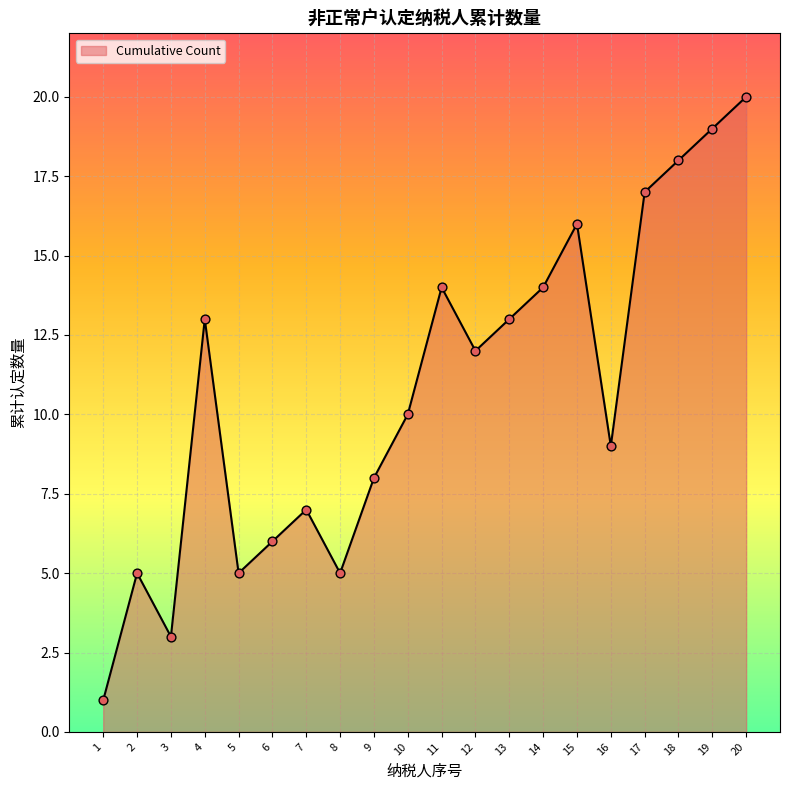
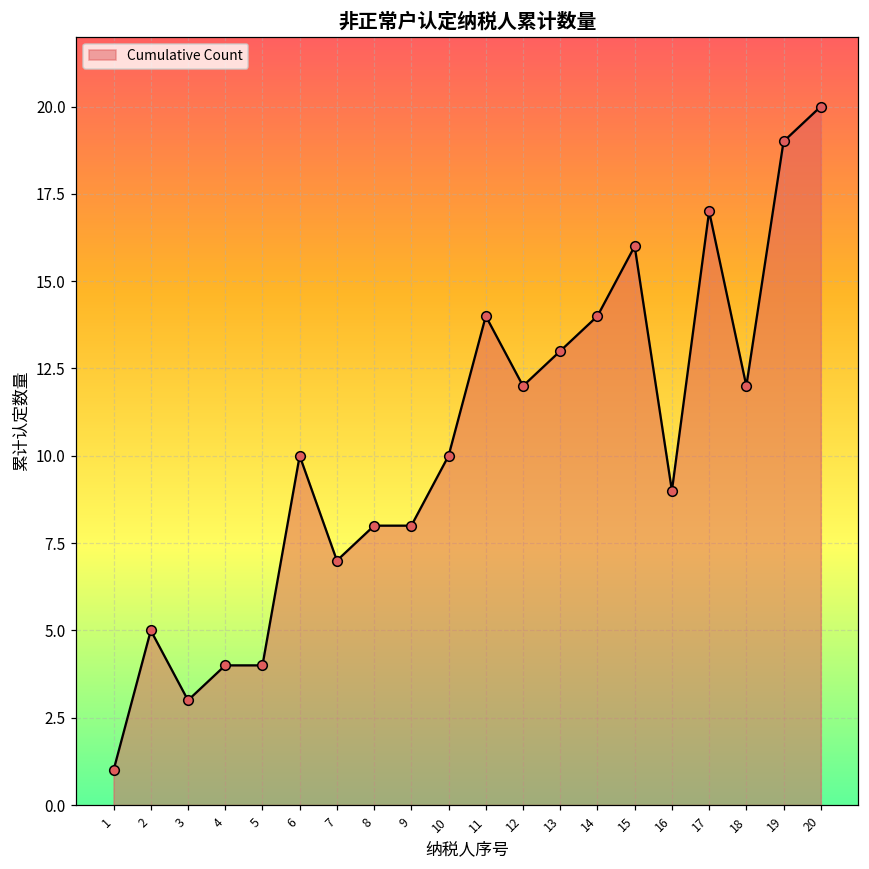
4: 13 -> 4
5: 5 -> 4
6: 6 -> 10
8: 5 -> 8
18: 18 -> 12
